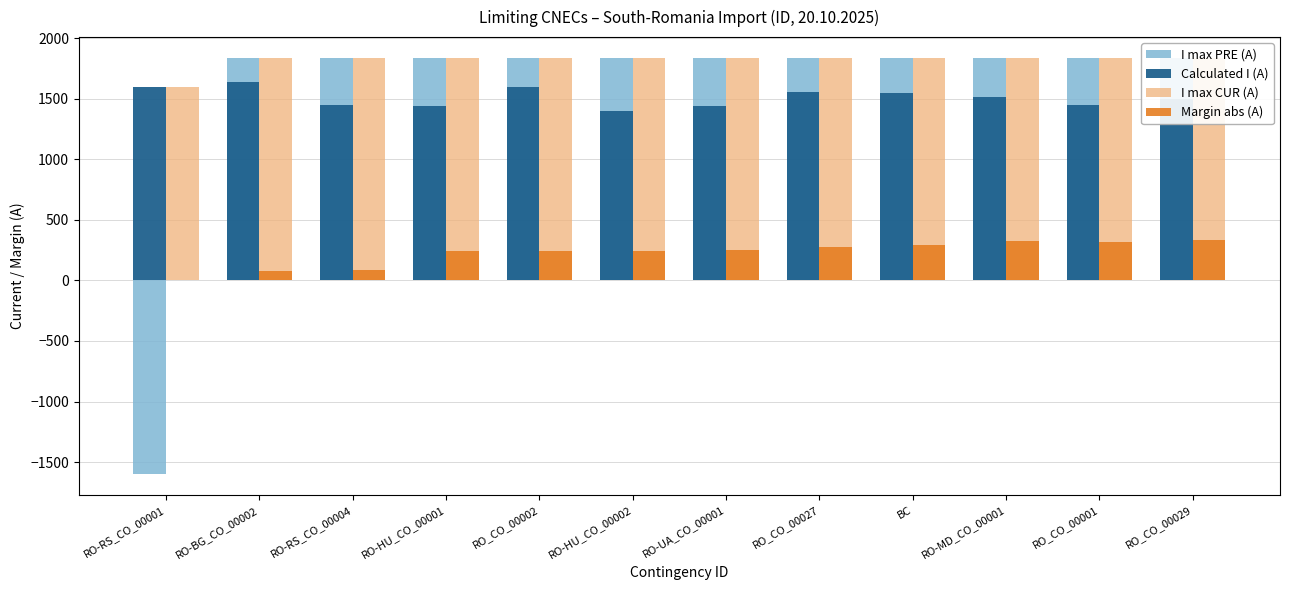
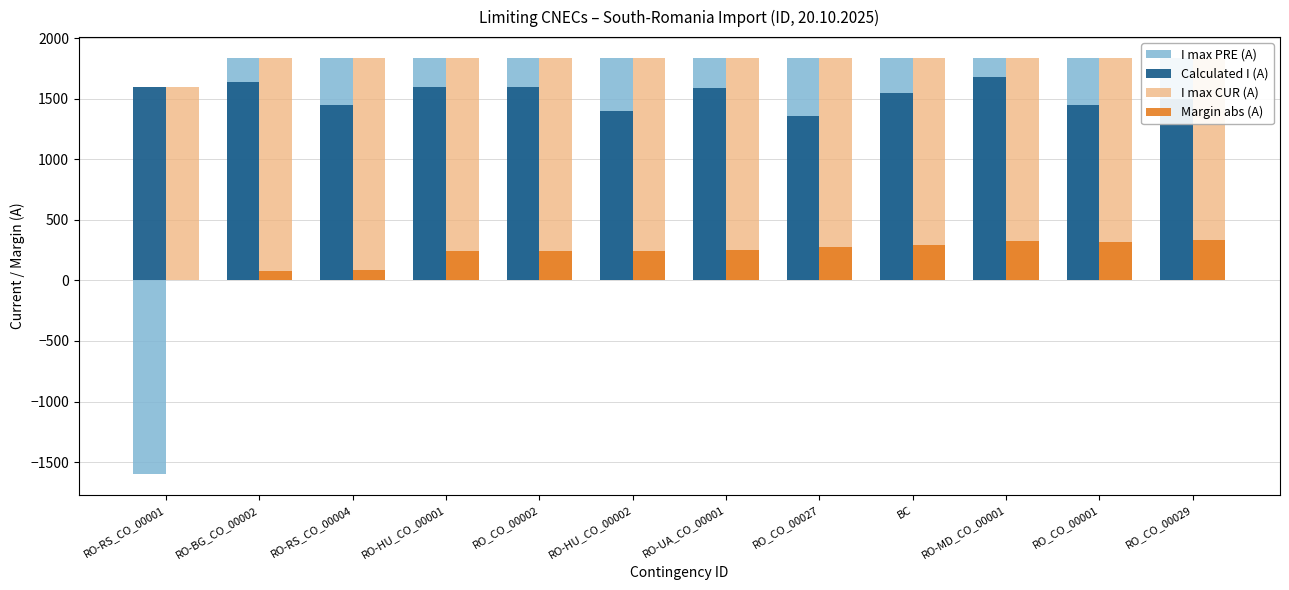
Calculated I (A), RO-HU_CO_00001: 1440 -> 1590
Calculated I (A), RO-UA_CO_00001: 1440 -> 1590
Calculated I (A), RO_CO_00027: 1560 -> 1350
Calculated I (A), RO-MD_CO_00001: 1510 -> 1680
